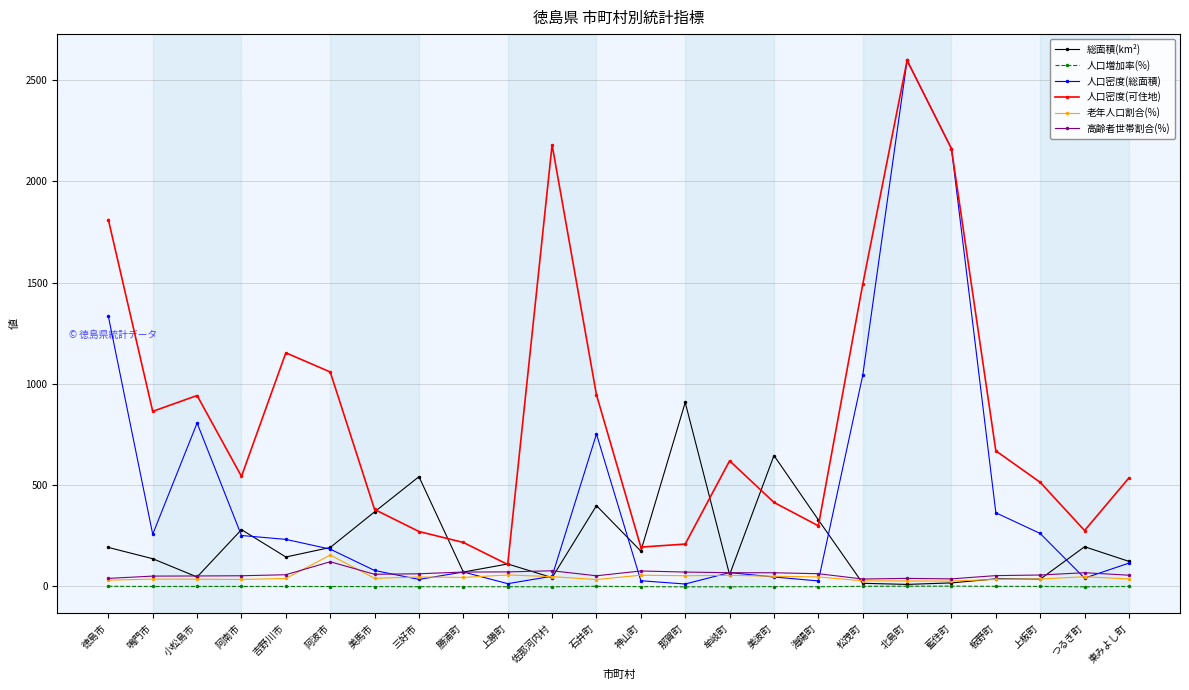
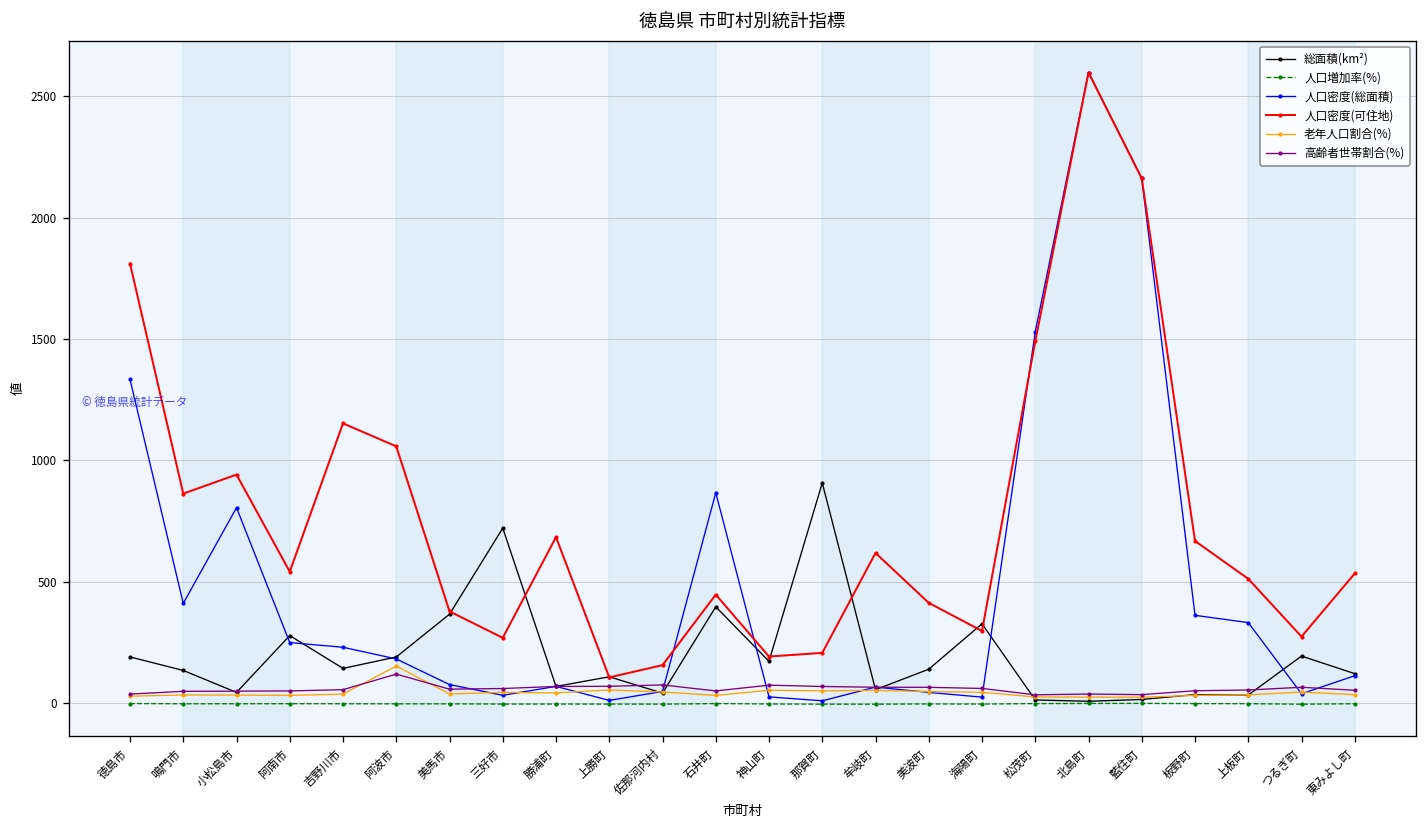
人口密度(総面積), 鳴門市: 260 -> 410
総面積(km²), 三好市: 540 -> 720
人口密度(可住地), 勝浦町: 220 -> 680
人口密度(可住地), 佐那河内村: 2180 -> 160
人口密度(総面積), 石井町: 750 -> 870
人口密度(可住地), 石井町: 950 -> 450
総面積(km²), 美波町: 650 -> 140
人口密度(総面積), 松茂町: 1040 -> 1530
人口密度(総面積), 上板町: 260 -> 330
